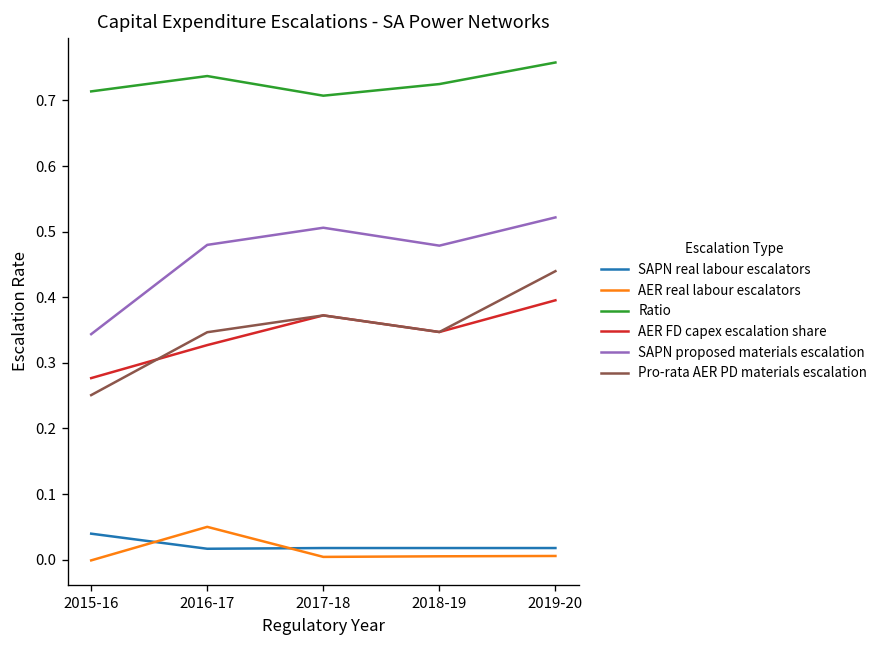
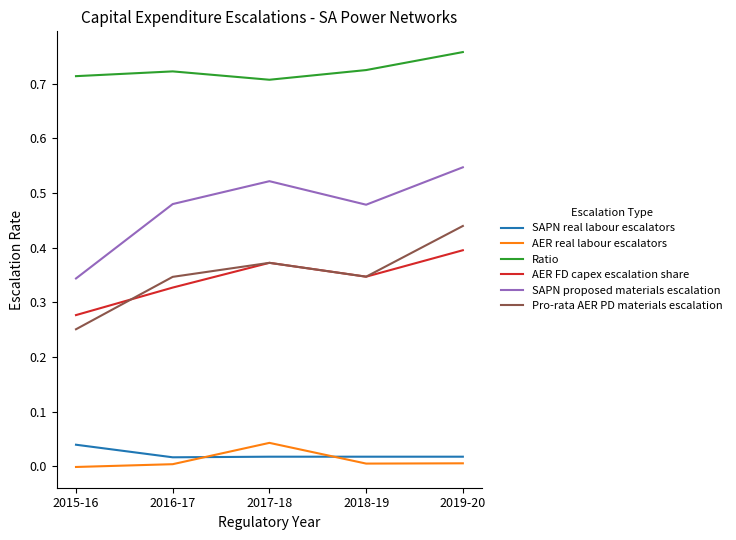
AER real labour escalators, 2016-17: 0.05 -> 0.00
Ratio, 2016-17: 0.74 -> 0.72
AER real labour escalators, 2017-18: 0.00 -> 0.04
SAPN proposed materials escalation, 2017-18: 0.51 -> 0.52
SAPN proposed materials escalation, 2019-20: 0.52 -> 0.55
